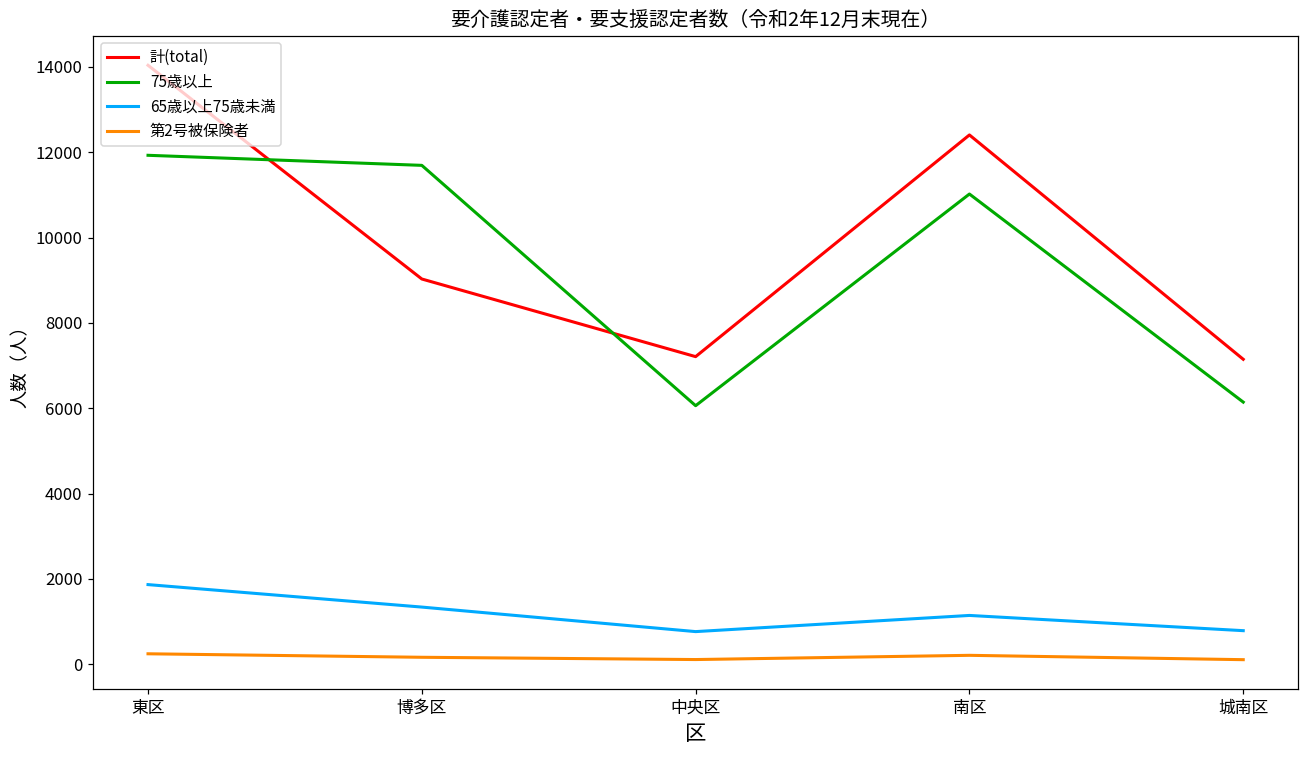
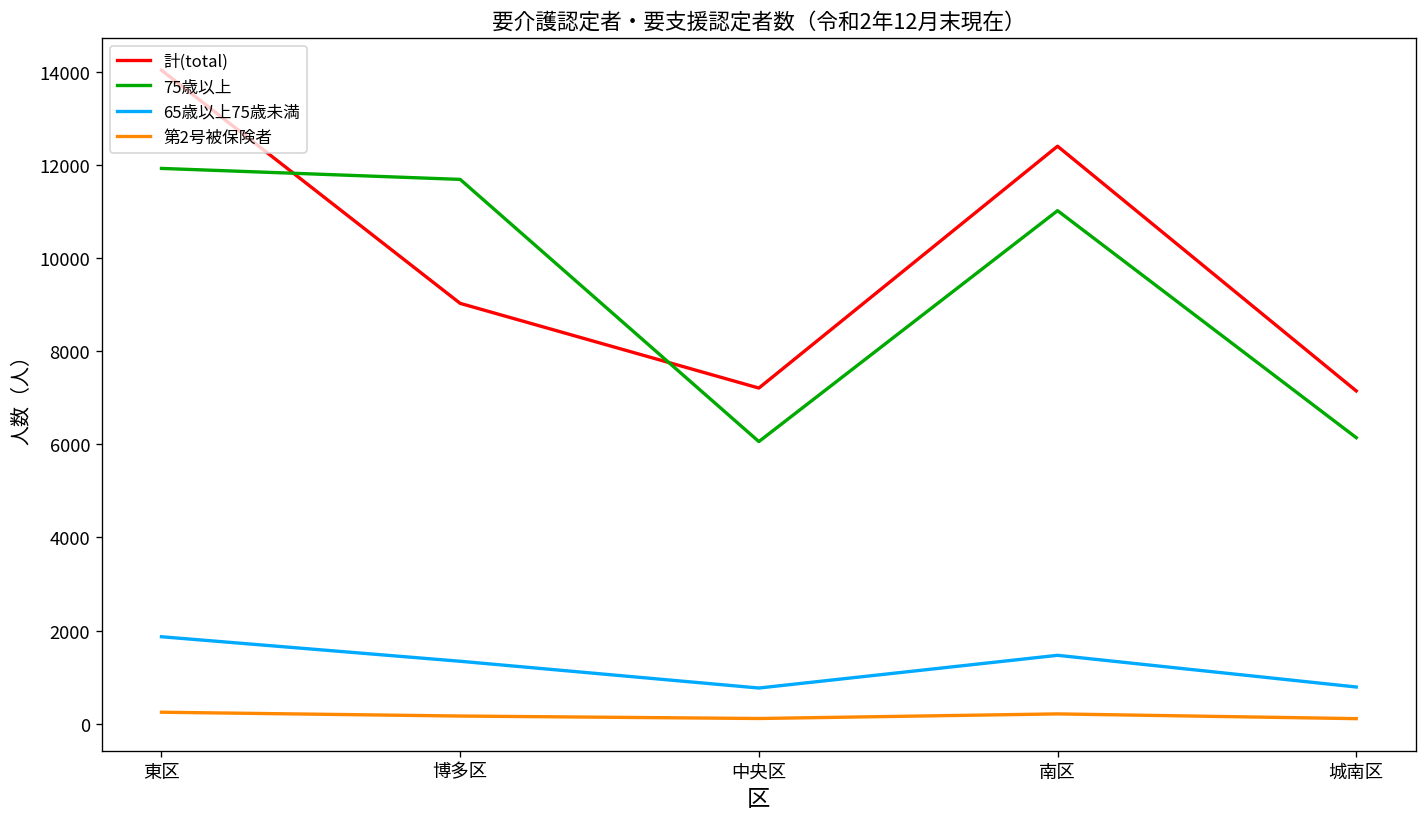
65歳以上75歳未満, 南区: 1100 -> 1500
